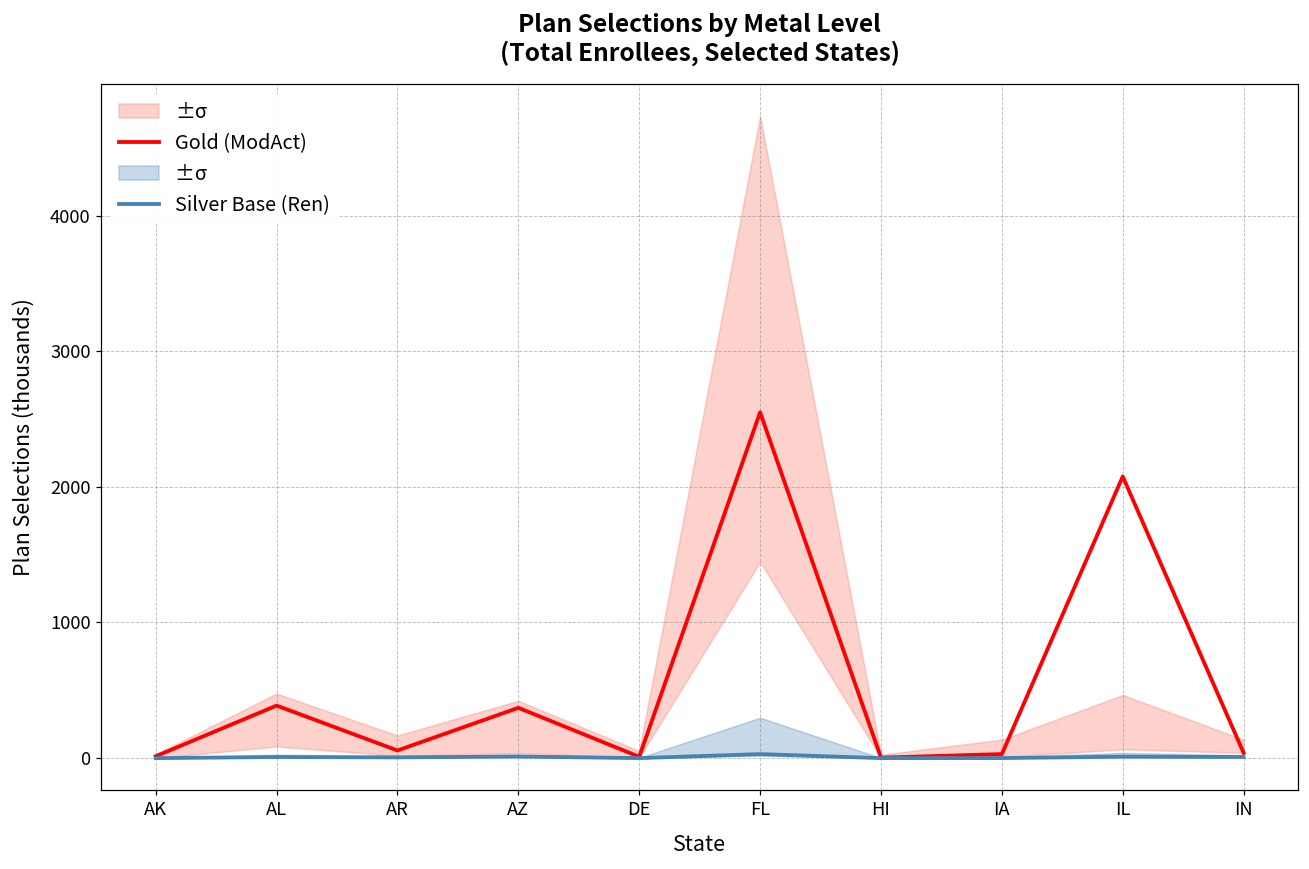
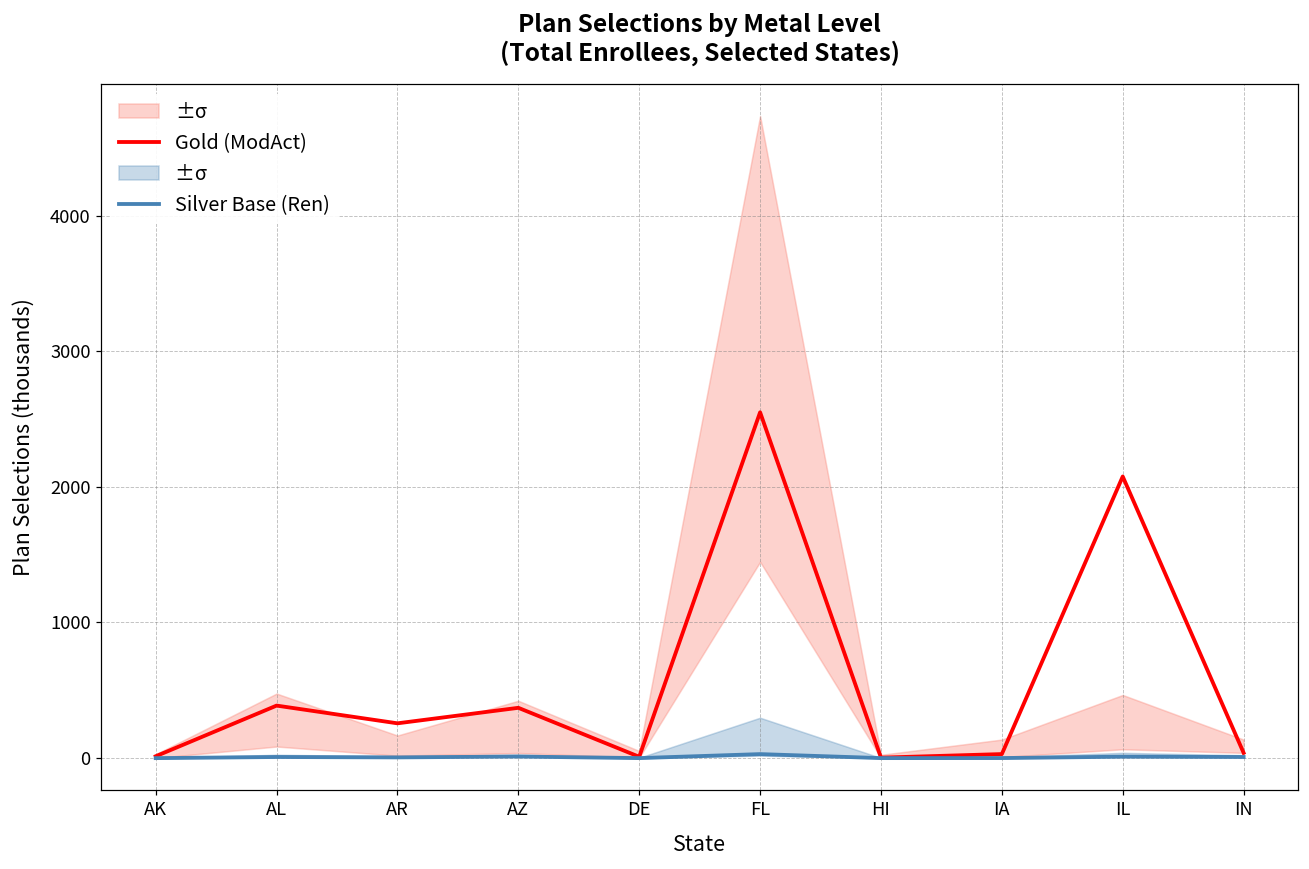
Gold (ModAct), AR: 60 -> 260
